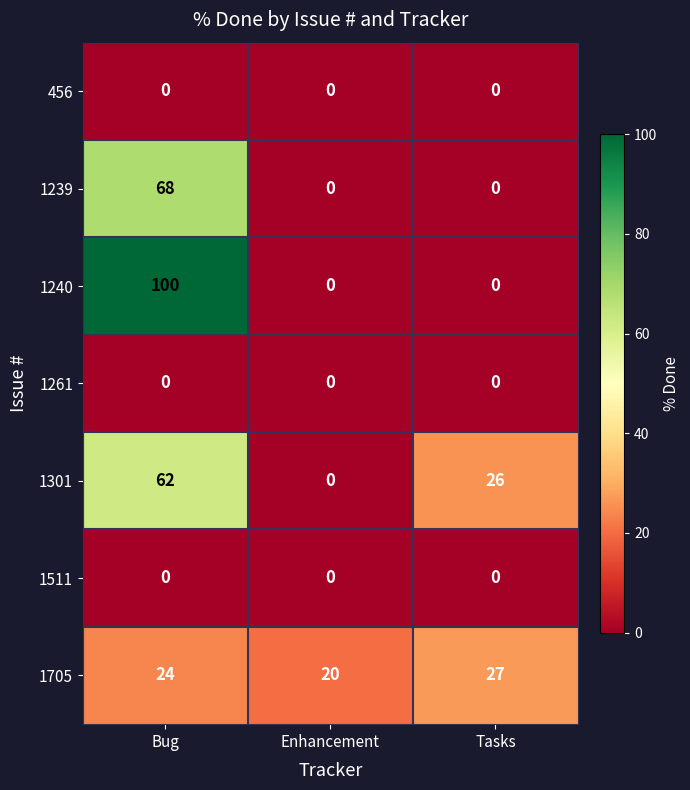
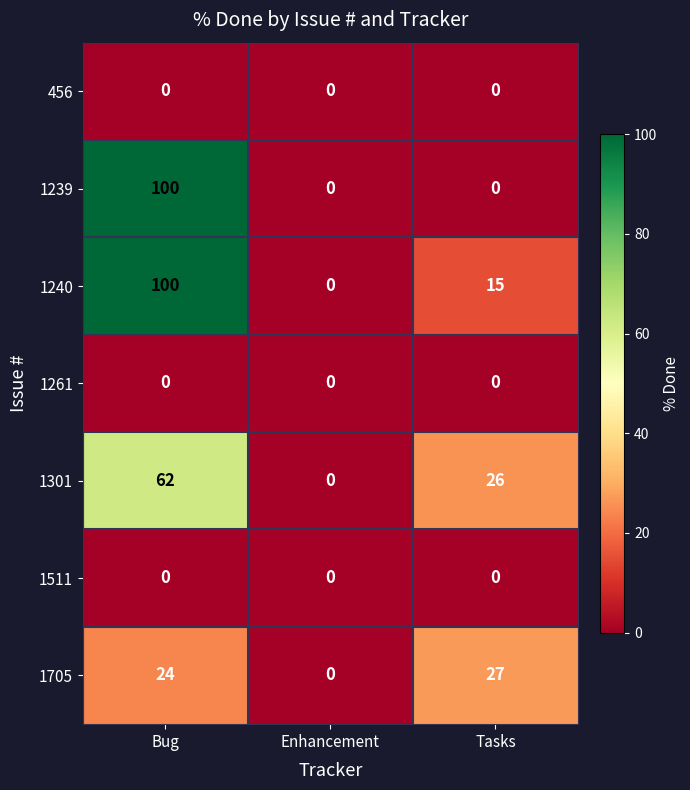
1239, Bug: 68 -> 100
1240, Tasks: 0 -> 15
1705, Enhancement: 20 -> 0
